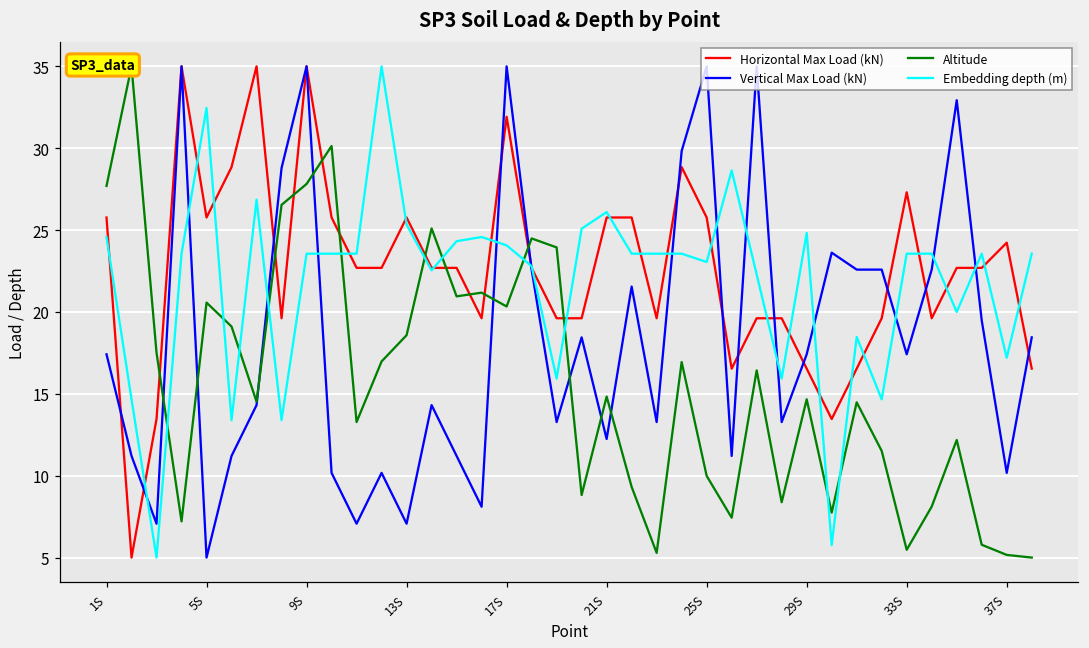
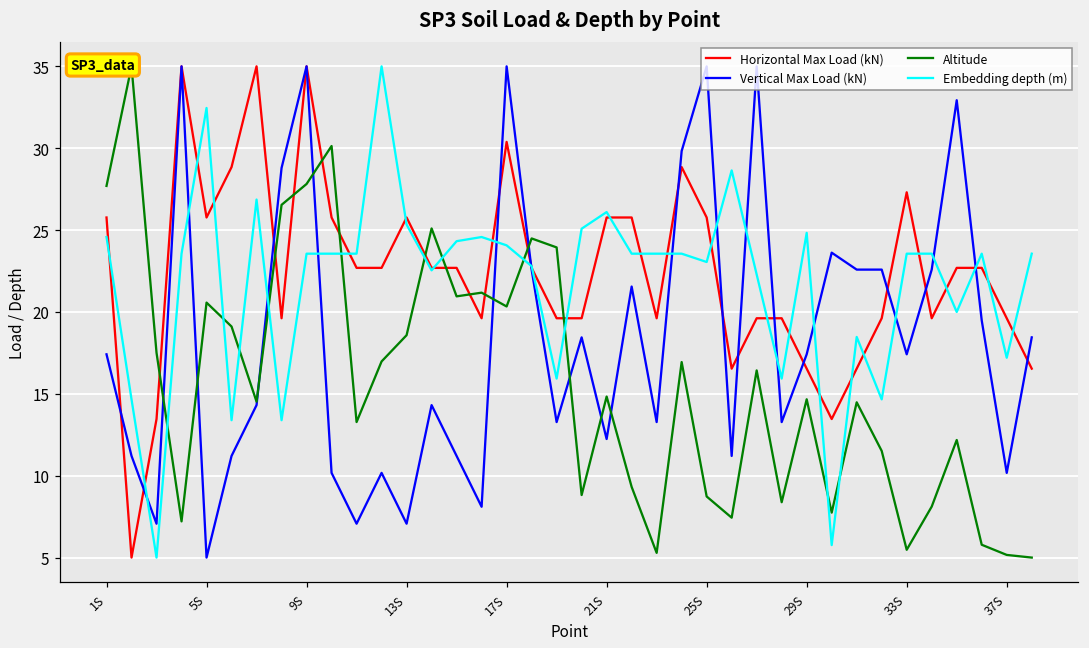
Horizontal Max Load (kN), 17S: 31.9 -> 30.4
Altitude, 25S: 10.0 -> 8.7
Horizontal Max Load (kN), 37S: 24.2 -> 19.6
